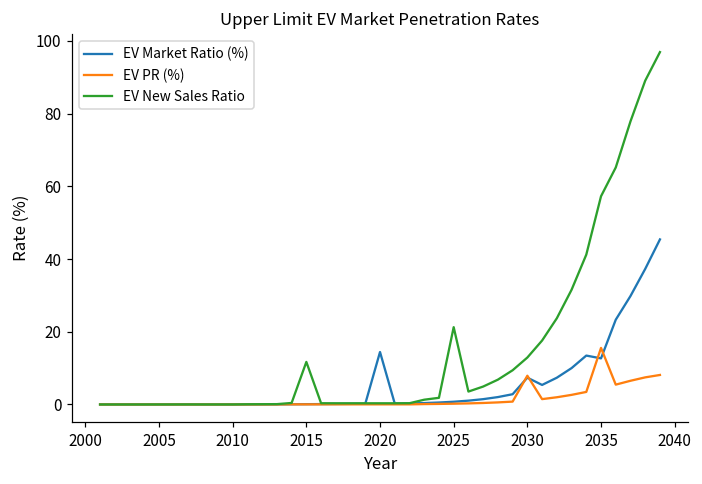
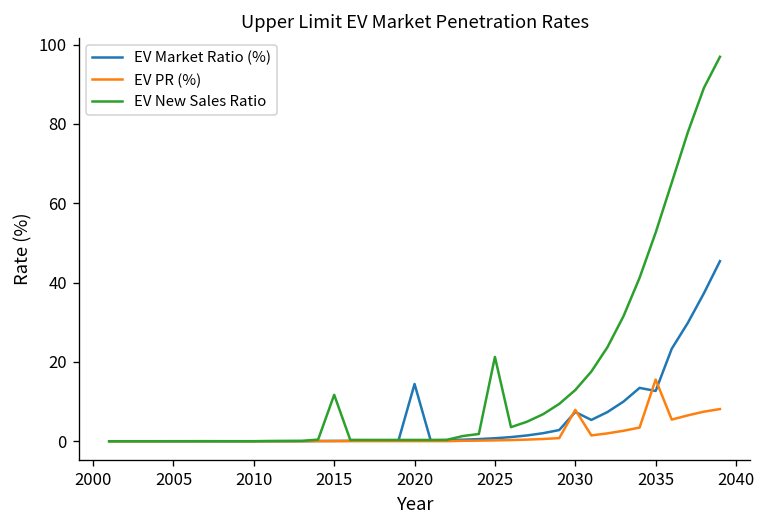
EV New Sales Ratio, 2035: 57 -> 53
